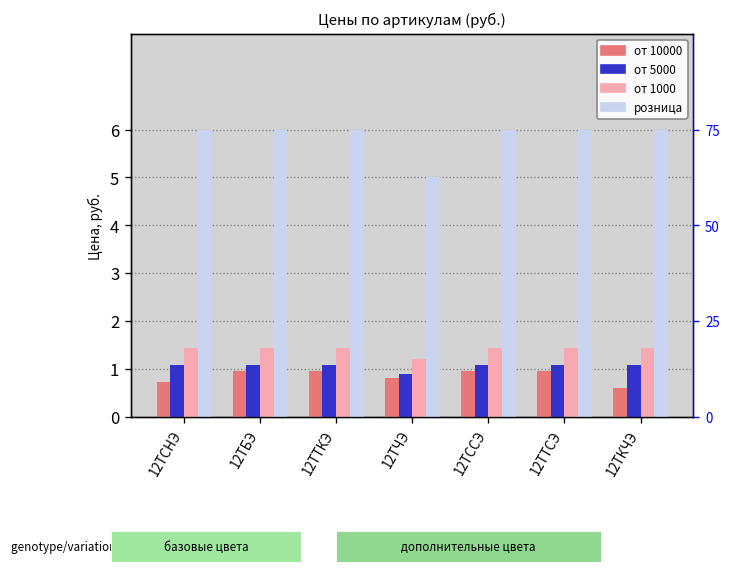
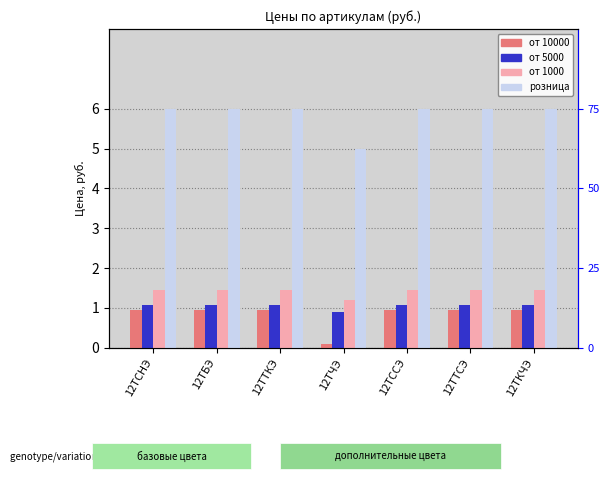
от 10000, 12ТСНЭ: 0.7 -> 1.0
от 10000, 12ТЧЭ: 0.8 -> 0.1
от 10000, 12ТКЧЭ: 0.6 -> 1.0
